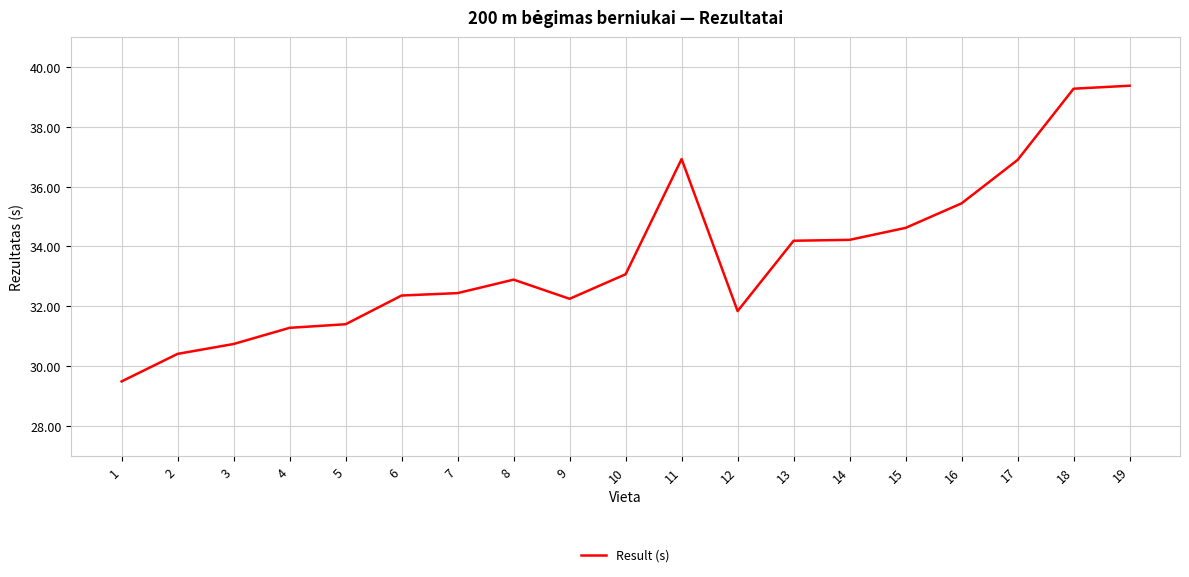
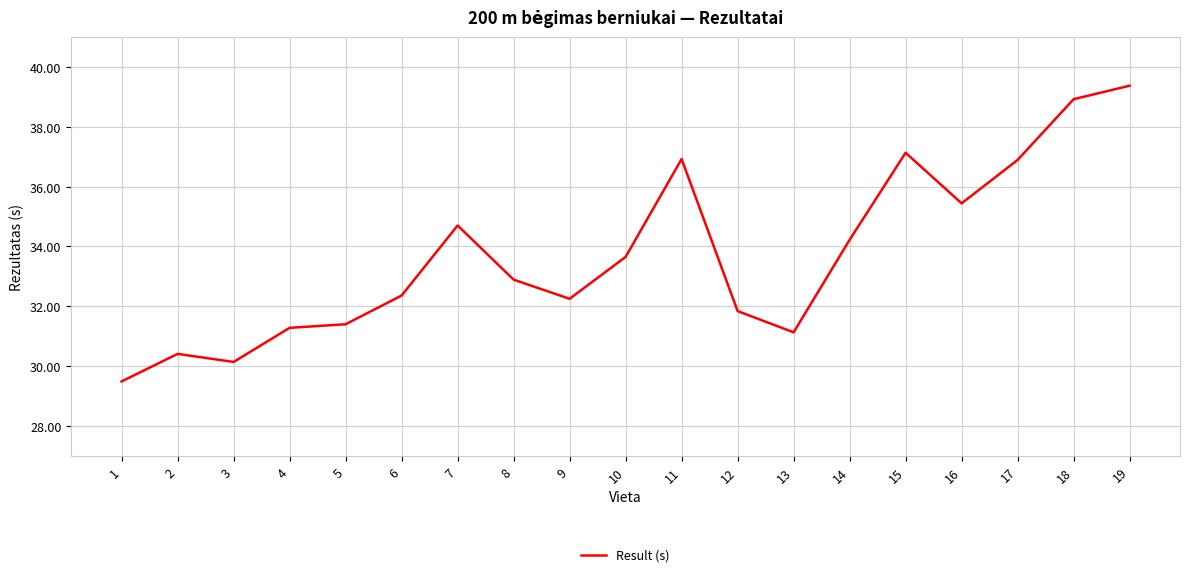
3: 30.7 -> 30.1
7: 32.4 -> 34.7
10: 33.1 -> 33.7
13: 34.2 -> 31.1
15: 34.6 -> 37.1
18: 39.3 -> 38.9
